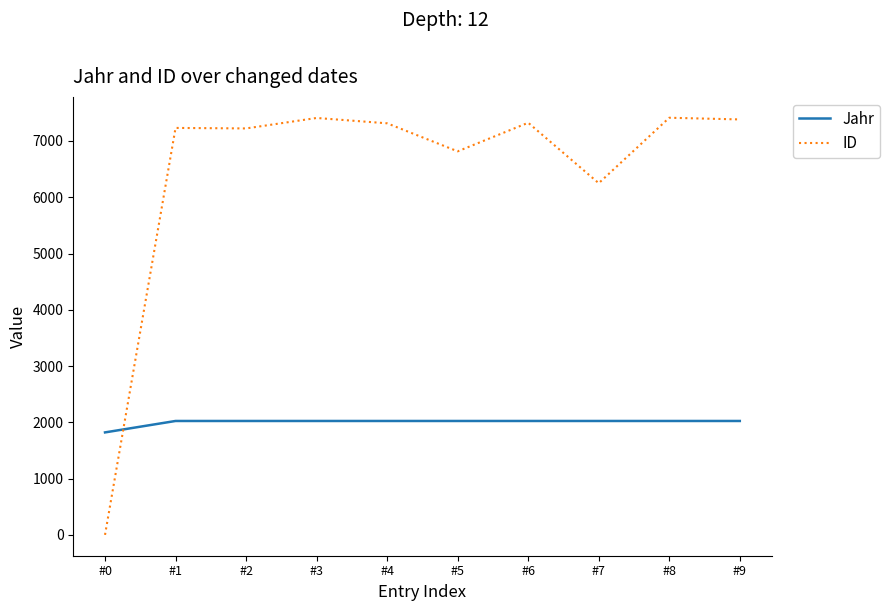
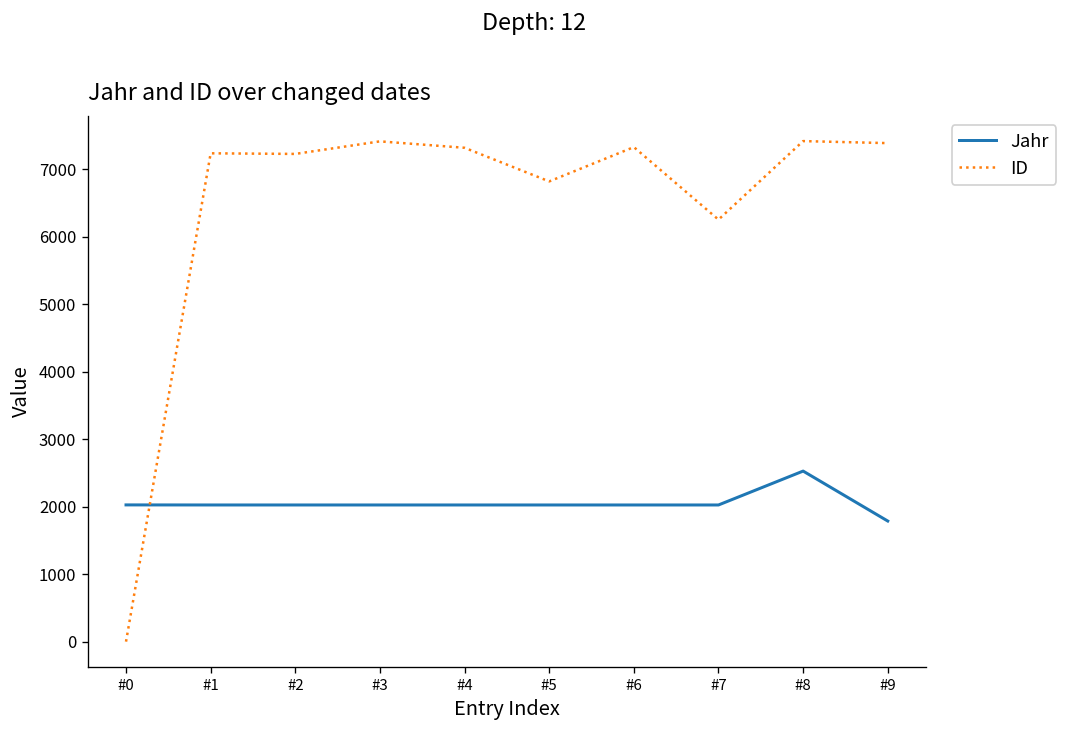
Jahr, #0: 1800 -> 2000
Jahr, #8: 2000 -> 2500
Jahr, #9: 2000 -> 1800
